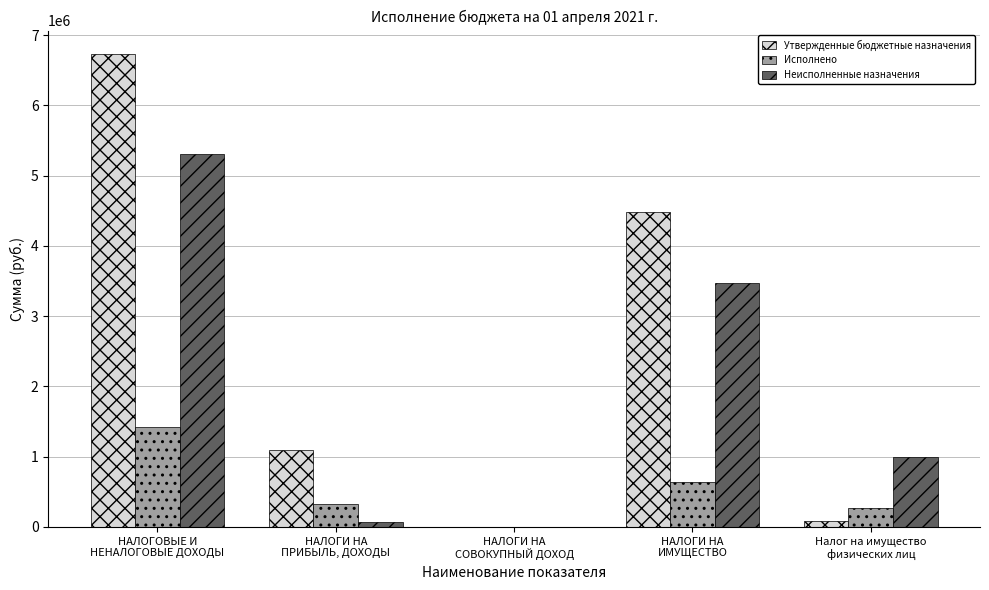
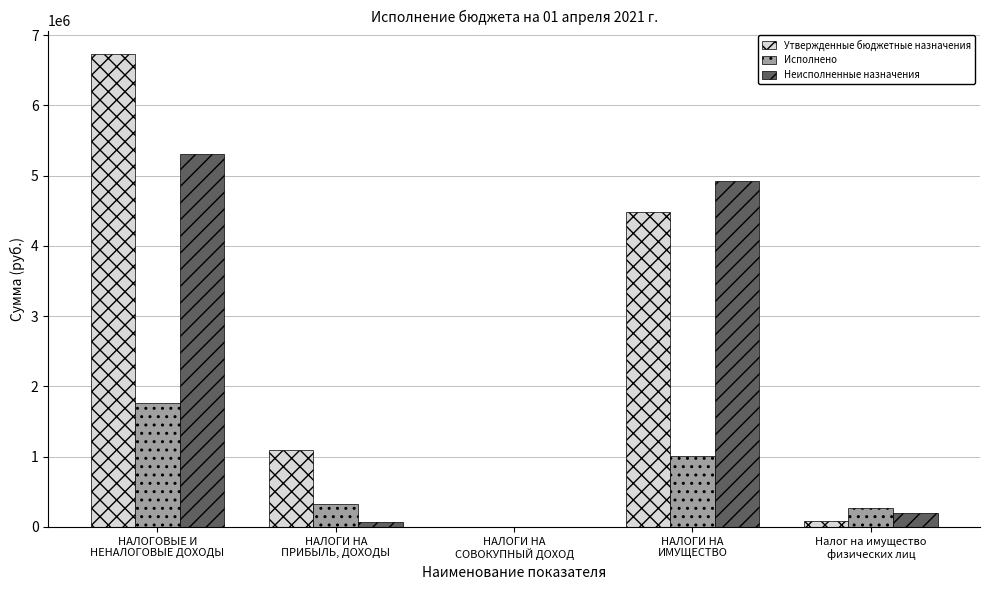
Исполнено, НАЛОГОВЫЕ И НЕНАЛОГОВЫЕ ДОХОДЫ: 1400000 -> 1800000
Исполнено, НАЛОГИ НА ИМУЩЕСТВО: 600000 -> 1000000
Неисполненные назначения, НАЛОГИ НА ИМУЩЕСТВО: 3500000 -> 4900000
Неисполненные назначения, Налог на имущество физических лиц: 1000000 -> 200000
